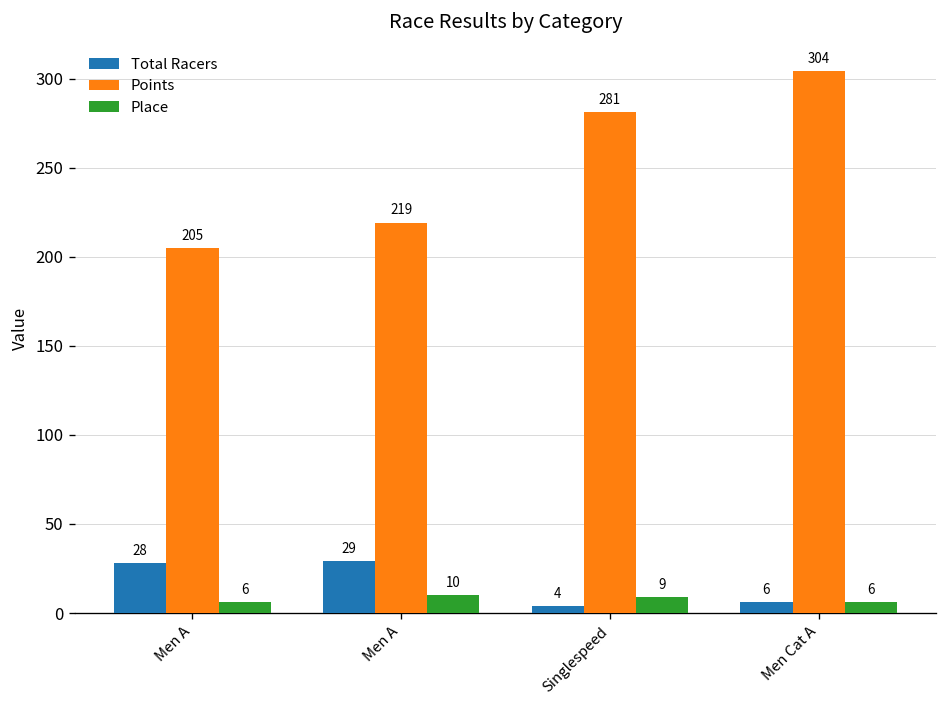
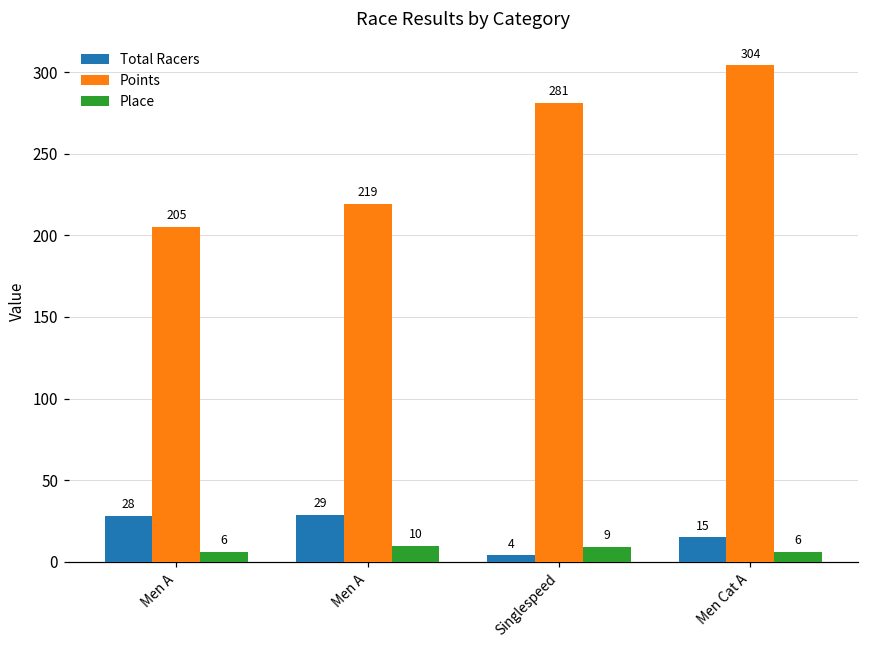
Total Racers, Men Cat A: 6 -> 15
